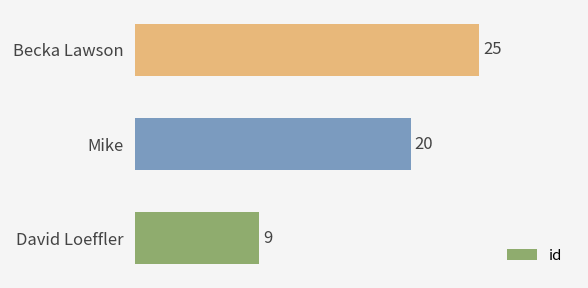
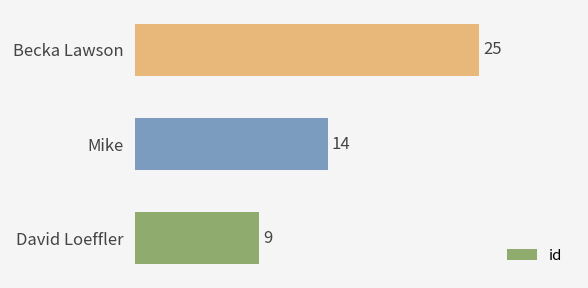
Mike: 20 -> 14
